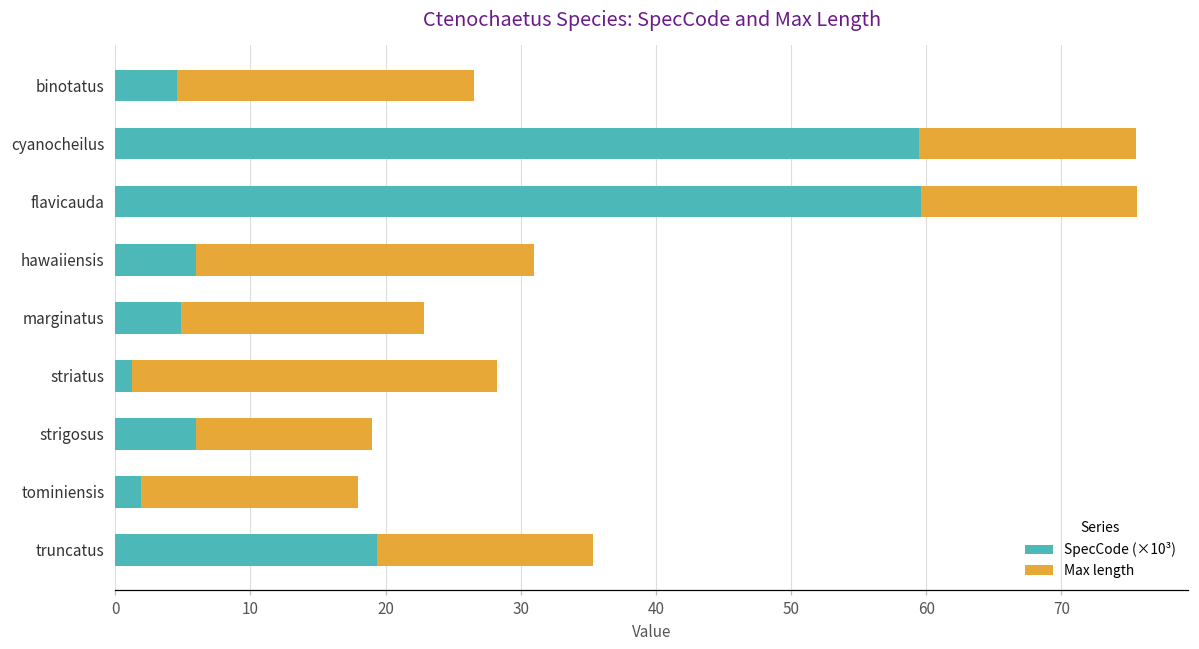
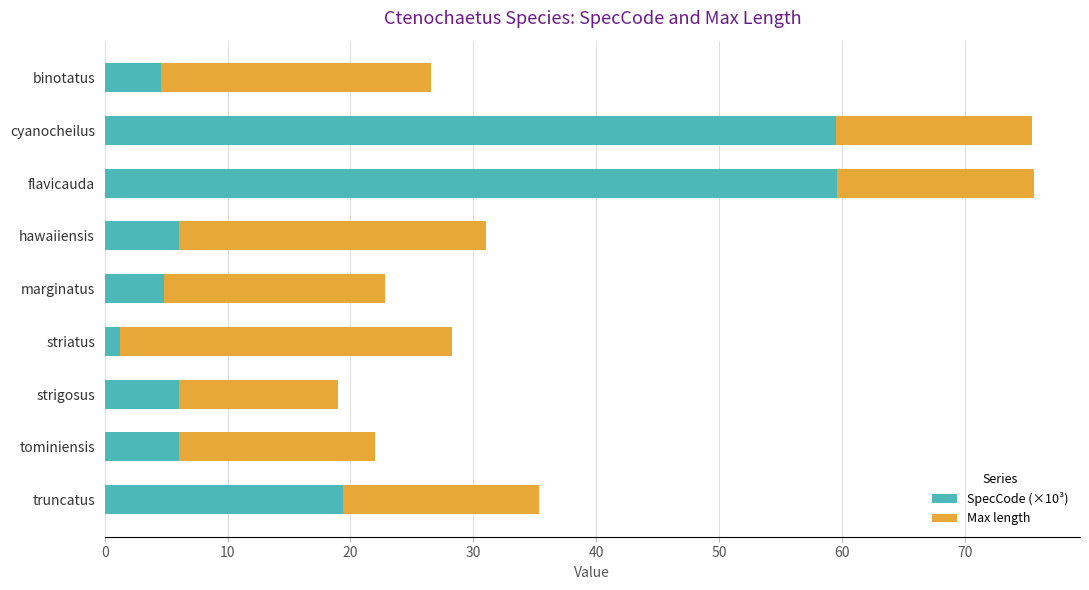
SpecCode (×10³), tominiensis: 1.9 -> 6.0
